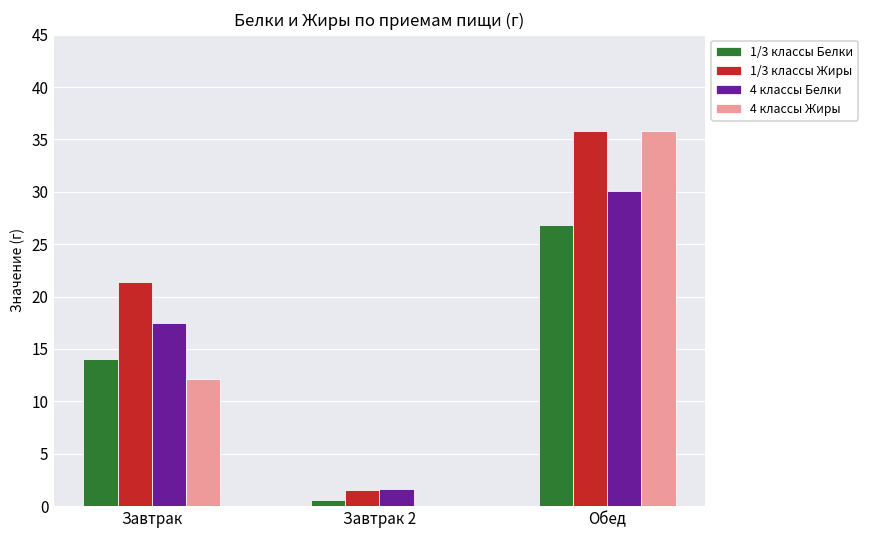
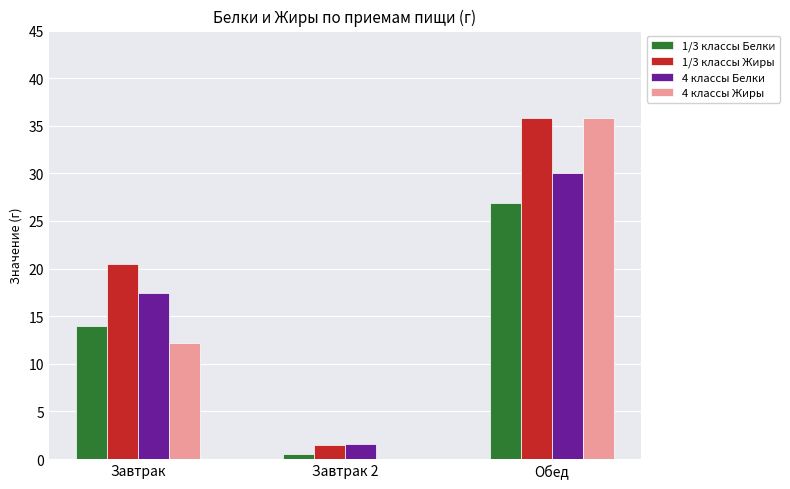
1/3 классы Жиры, Завтрак: 21.4 -> 20.5
